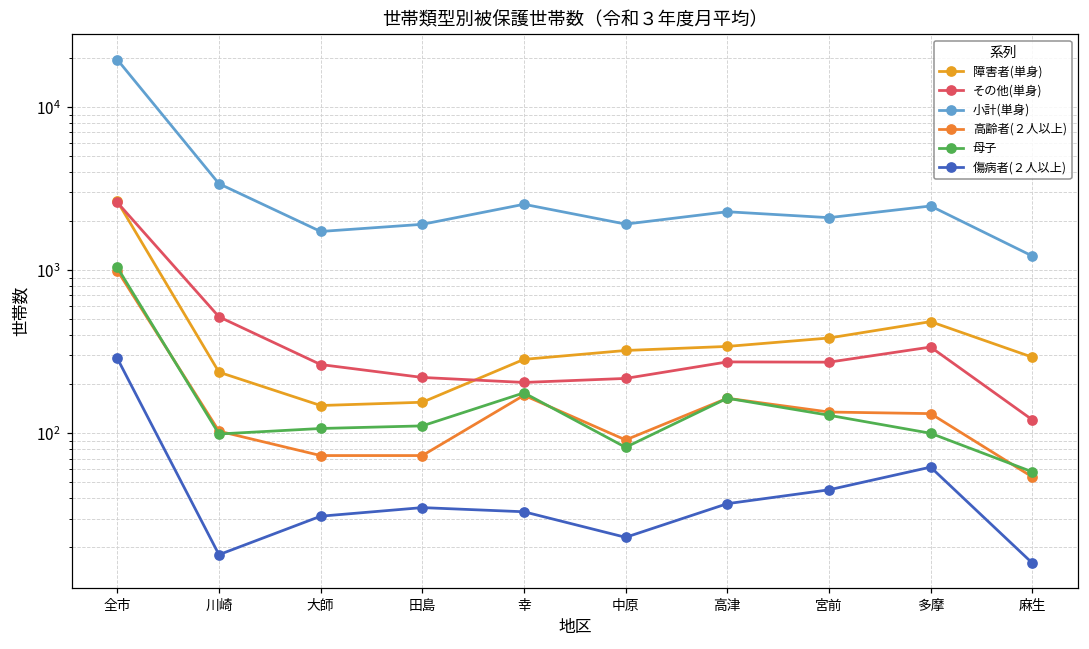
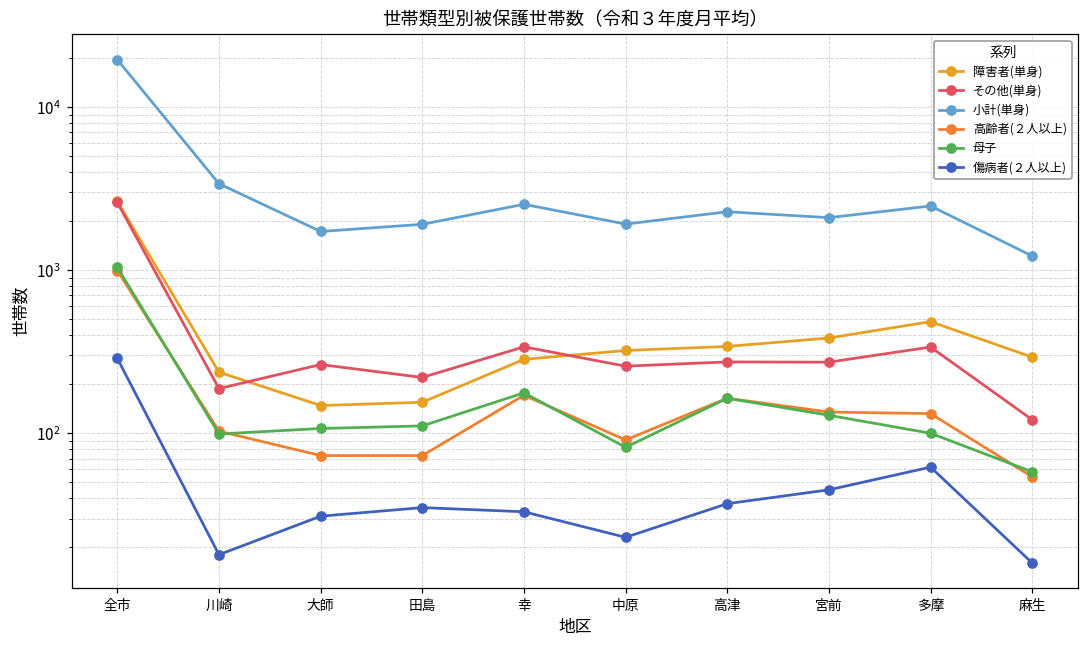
その他(単身), 川崎: 520 -> 190
その他(単身), 幸: 210 -> 340
その他(単身), 中原: 220 -> 260
